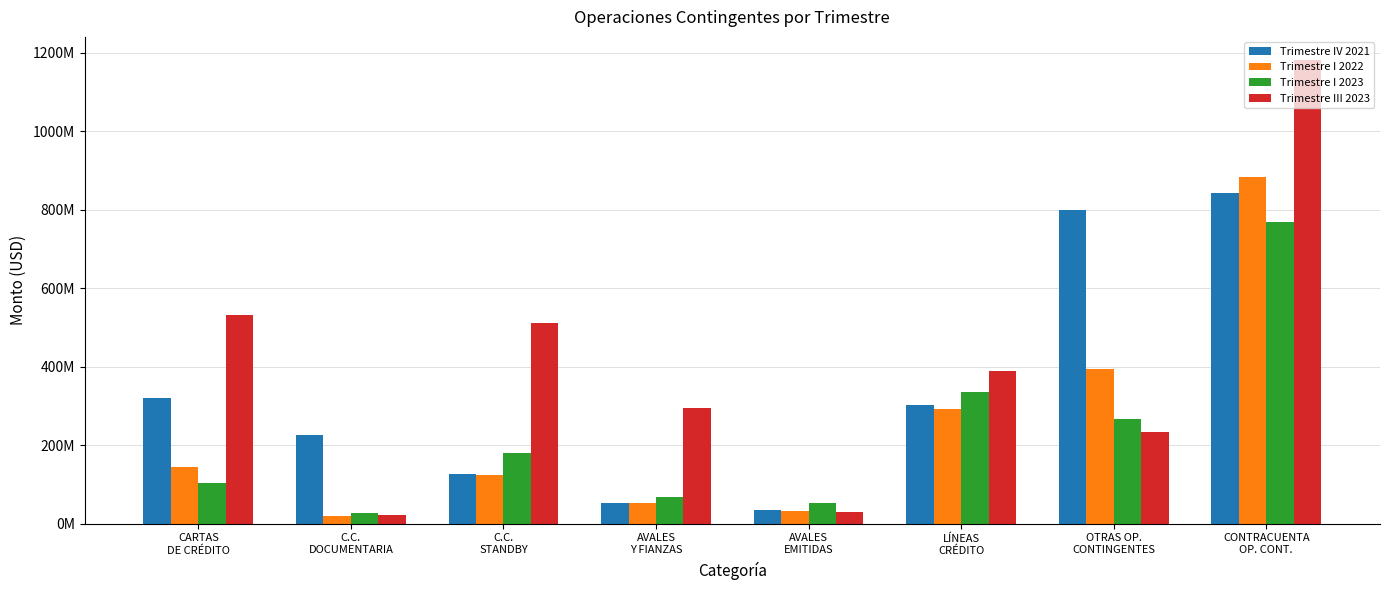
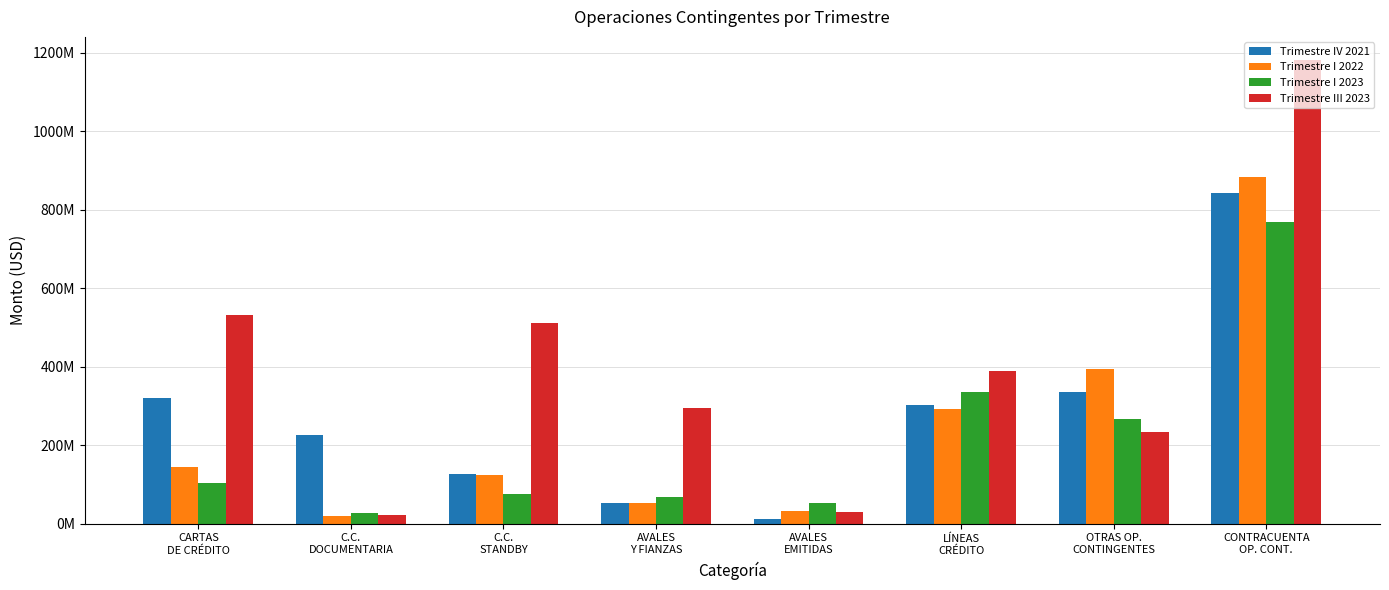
Trimestre I 2023, C.C. STANDBY: 180000000 -> 70000000
Trimestre IV 2021, AVALES EMITIDAS: 30000000 -> 10000000
Trimestre IV 2021, OTRAS OP. CONTINGENTES: 800000000 -> 340000000
